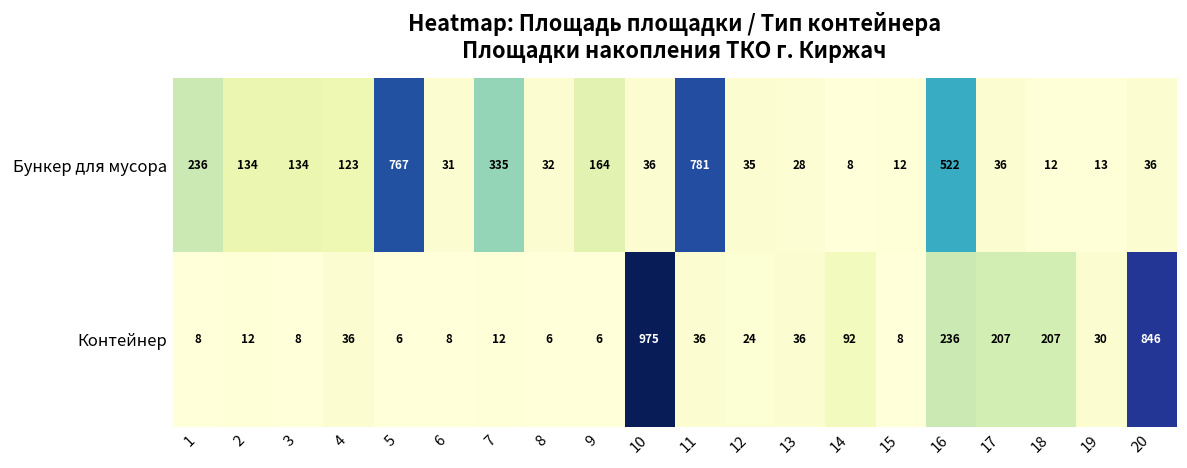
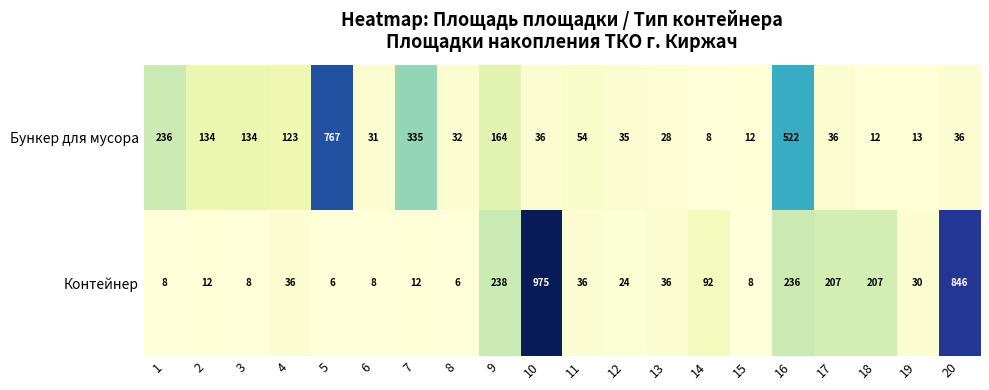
Бункер для мусора, 11: 781 -> 54
Контейнер, 9: 6 -> 238
